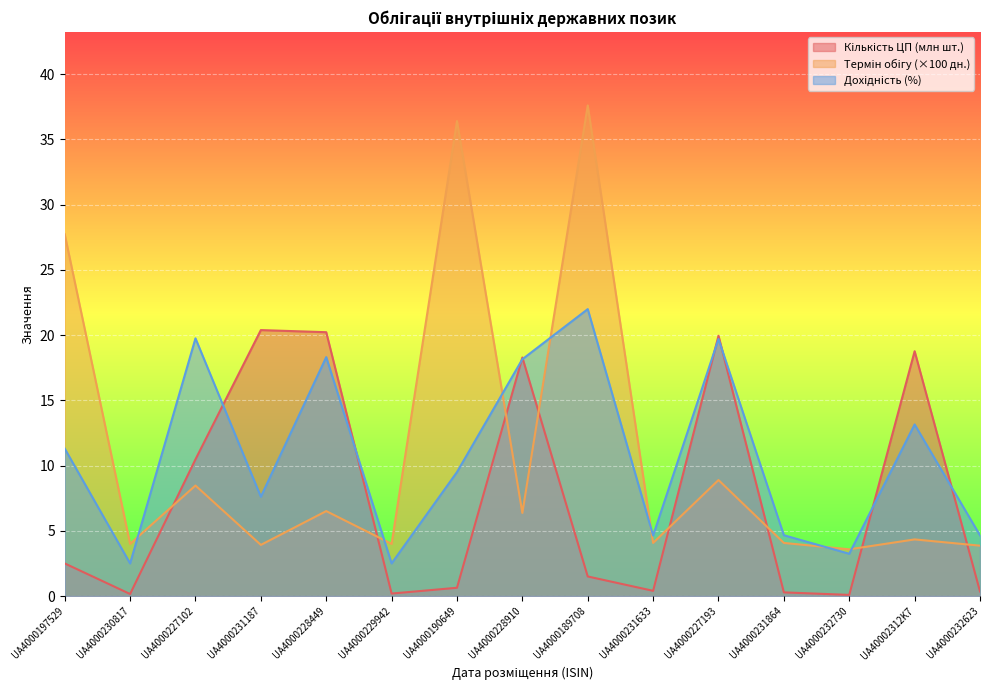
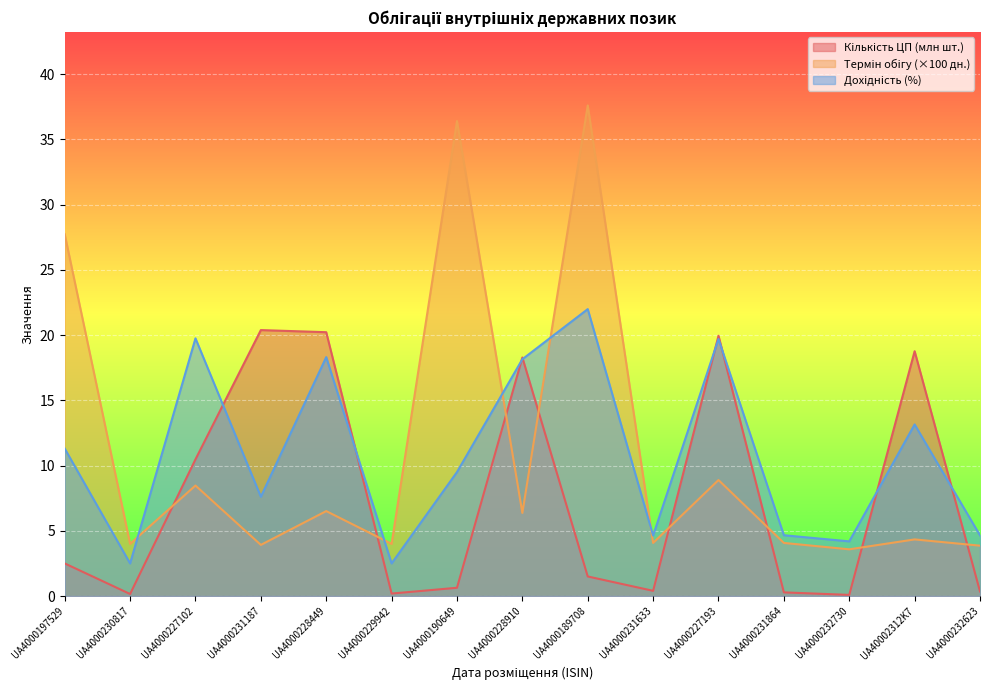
Дохідність (%), UA4000232730: 3.2 -> 4.2
